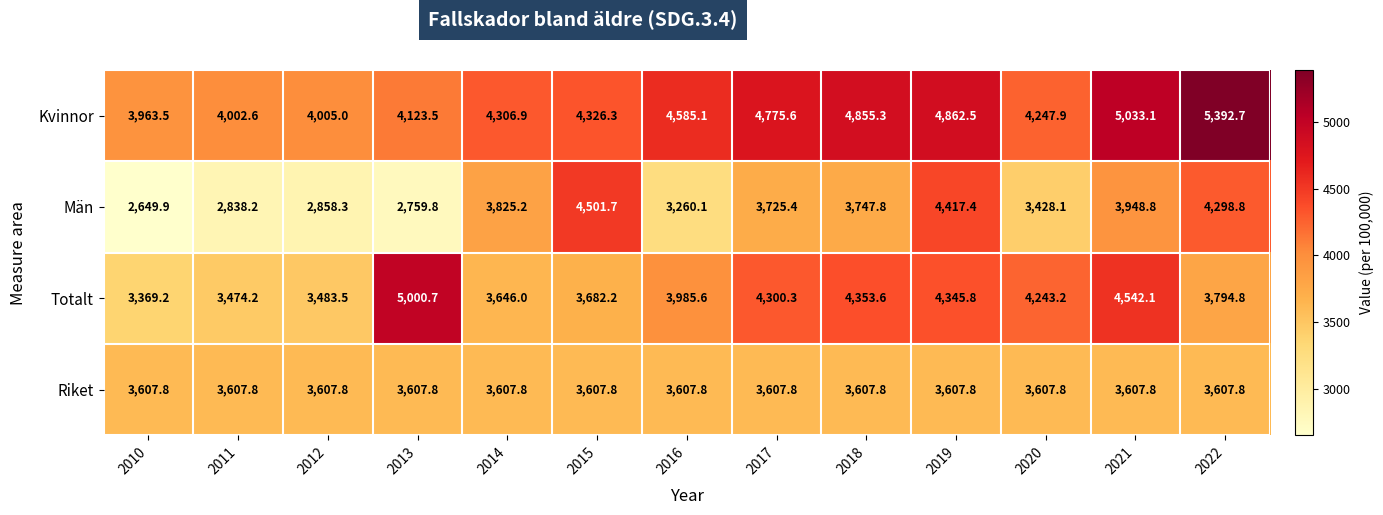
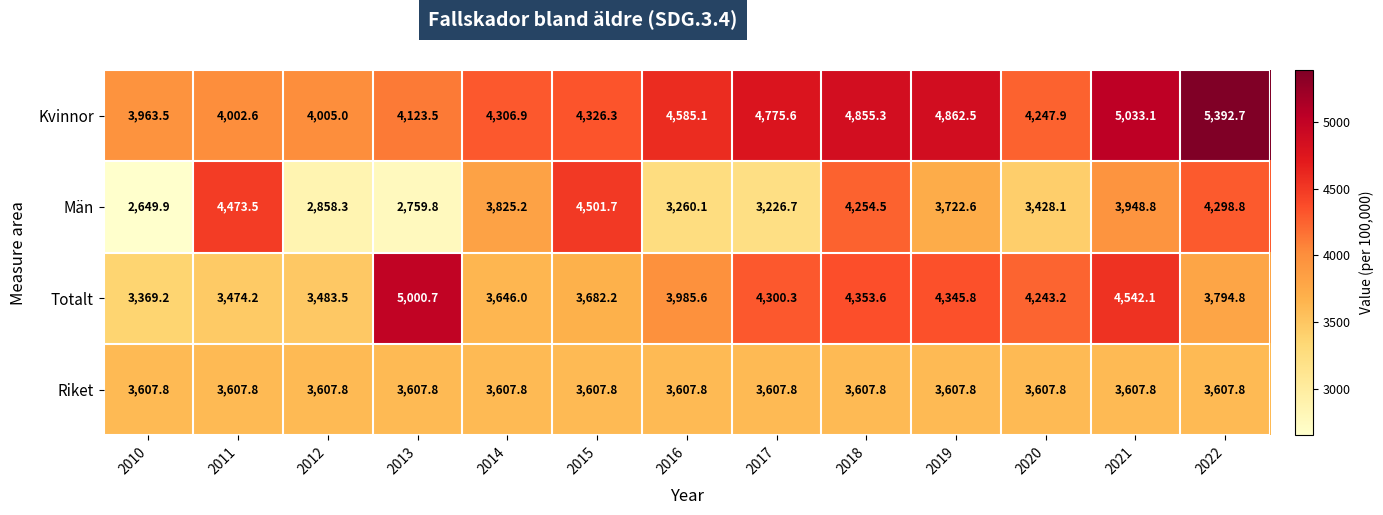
Män, 2011: 2,838.2 -> 4,473.5
Män, 2017: 3,725.4 -> 3,226.7
Män, 2018: 3,747.8 -> 4,254.5
Män, 2019: 4,417.4 -> 3,722.6
